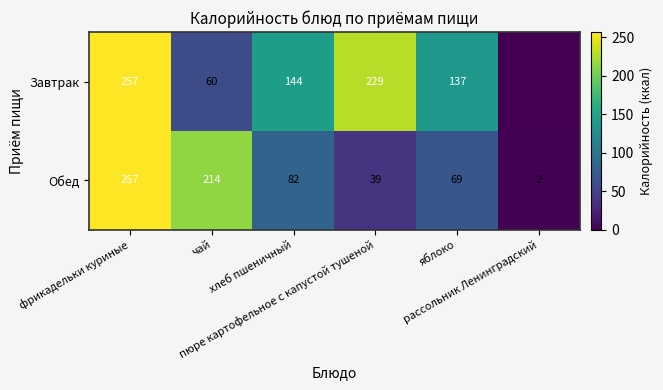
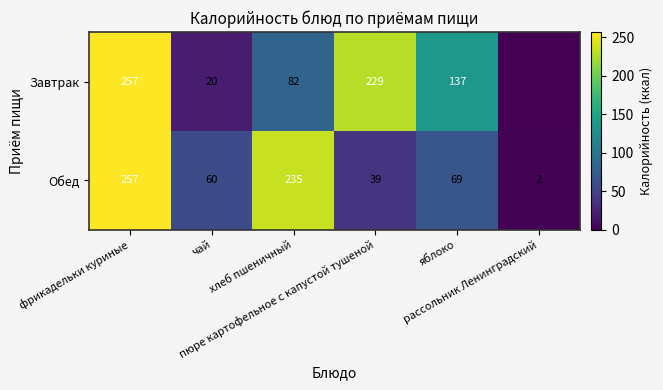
Завтрак, чай: 60 -> 20
Завтрак, хлеб пшеничный: 144 -> 82
Обед, чай: 214 -> 60
Обед, хлеб пшеничный: 82 -> 235
